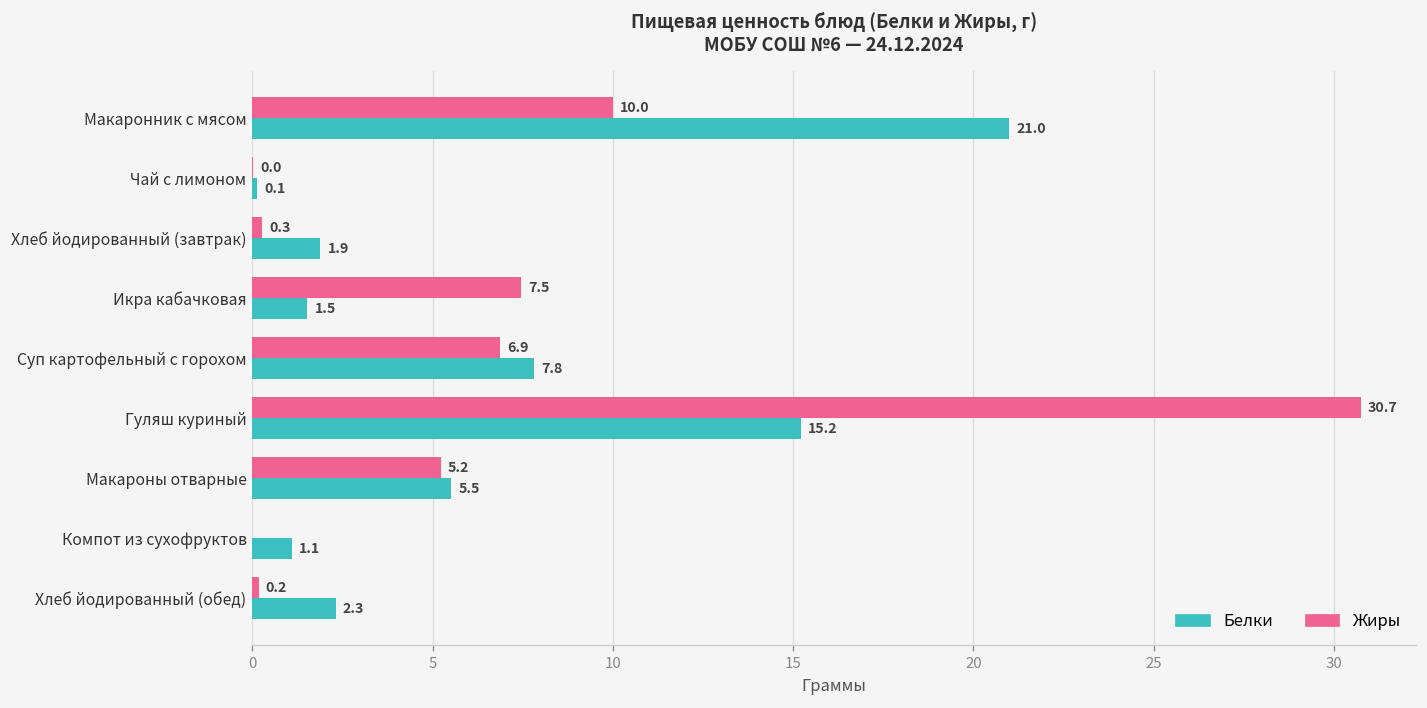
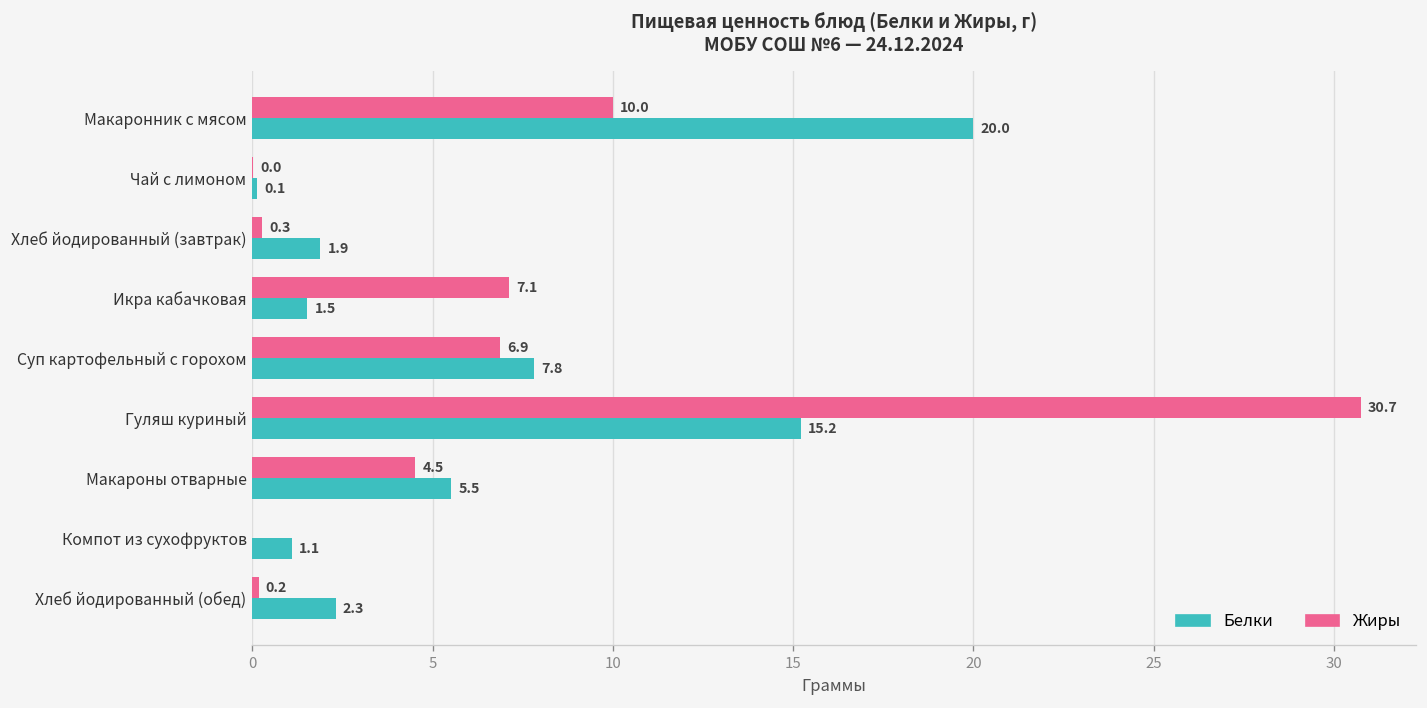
Белки, Макаронник с мясом: 21.0 -> 20.0
Жиры, Икра кабачковая: 7.5 -> 7.1
Жиры, Макароны отварные: 5.2 -> 4.5
